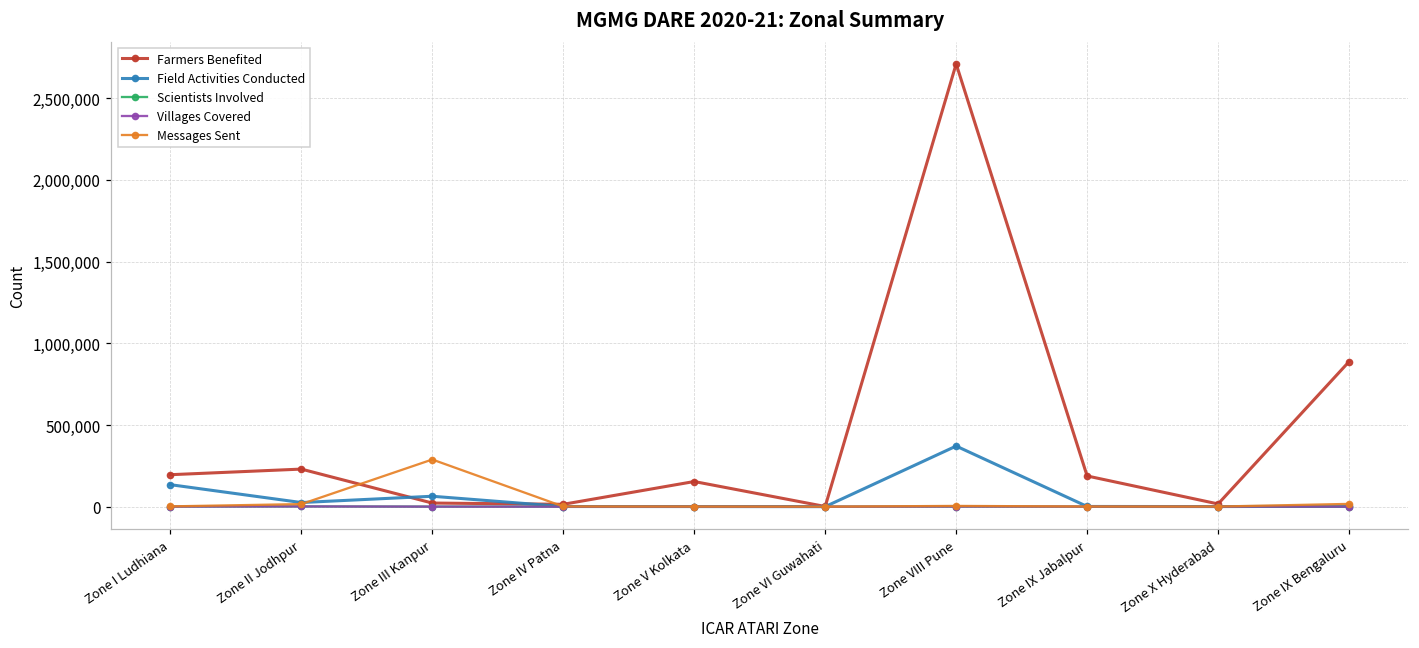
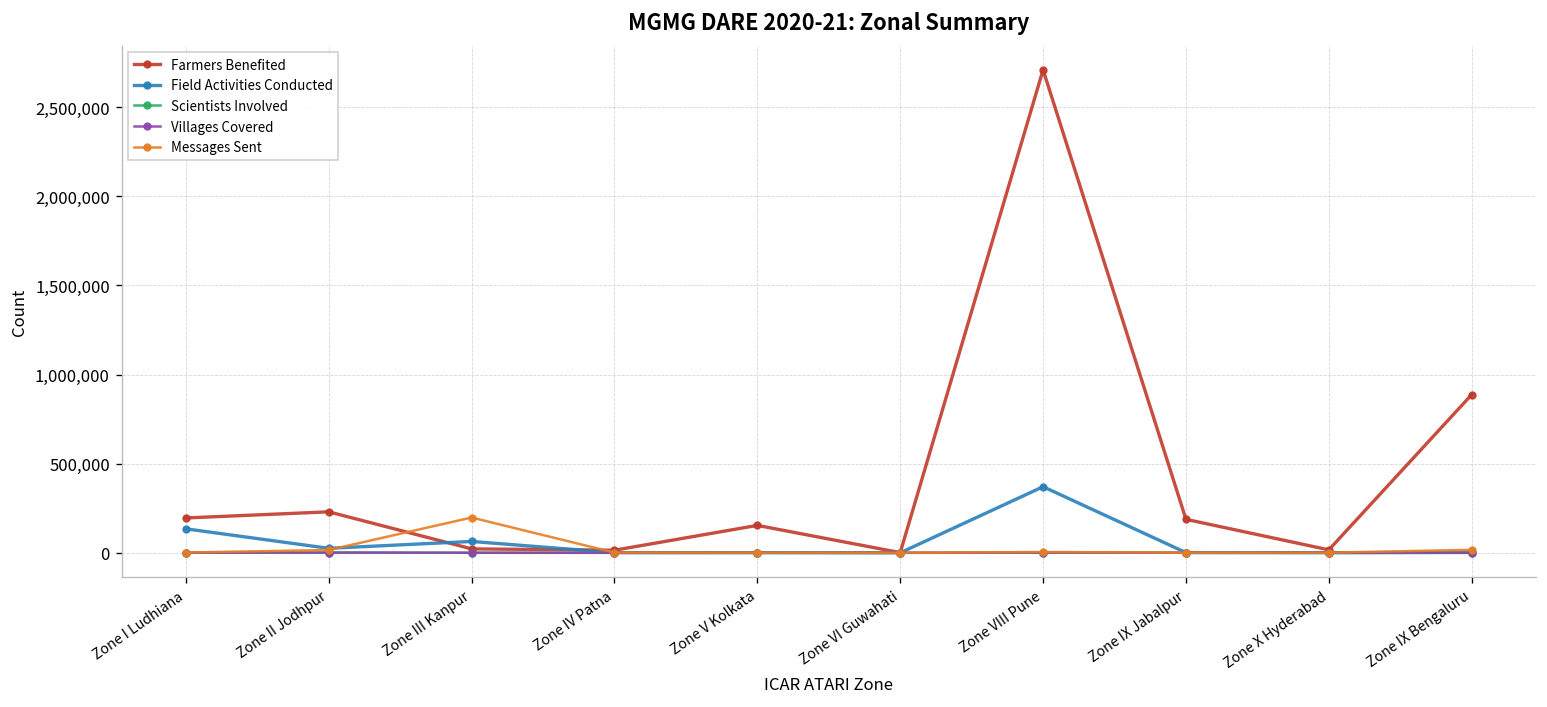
Messages Sent, Zone III Kanpur: 290,000 -> 200,000
